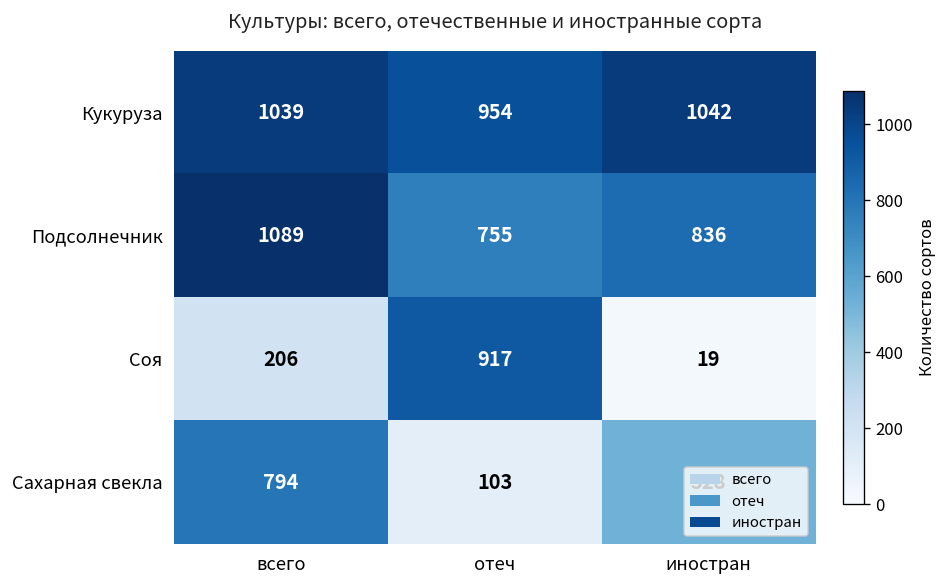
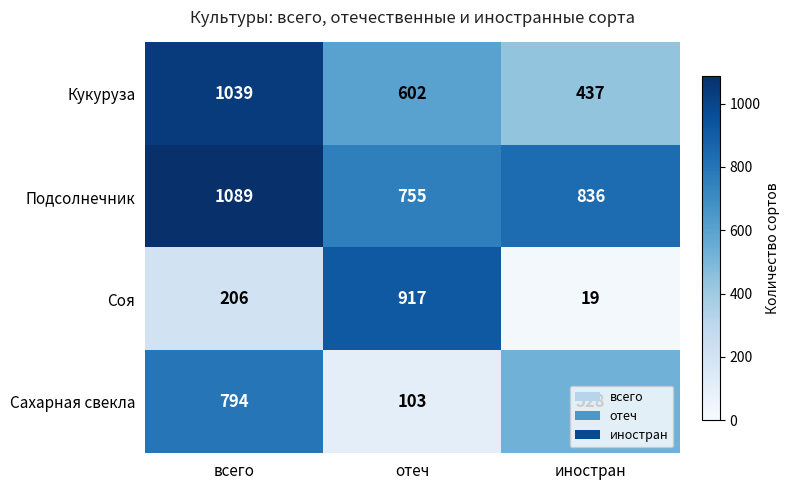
Кукуруза, отеч: 954 -> 602
Кукуруза, иностран: 1042 -> 437
